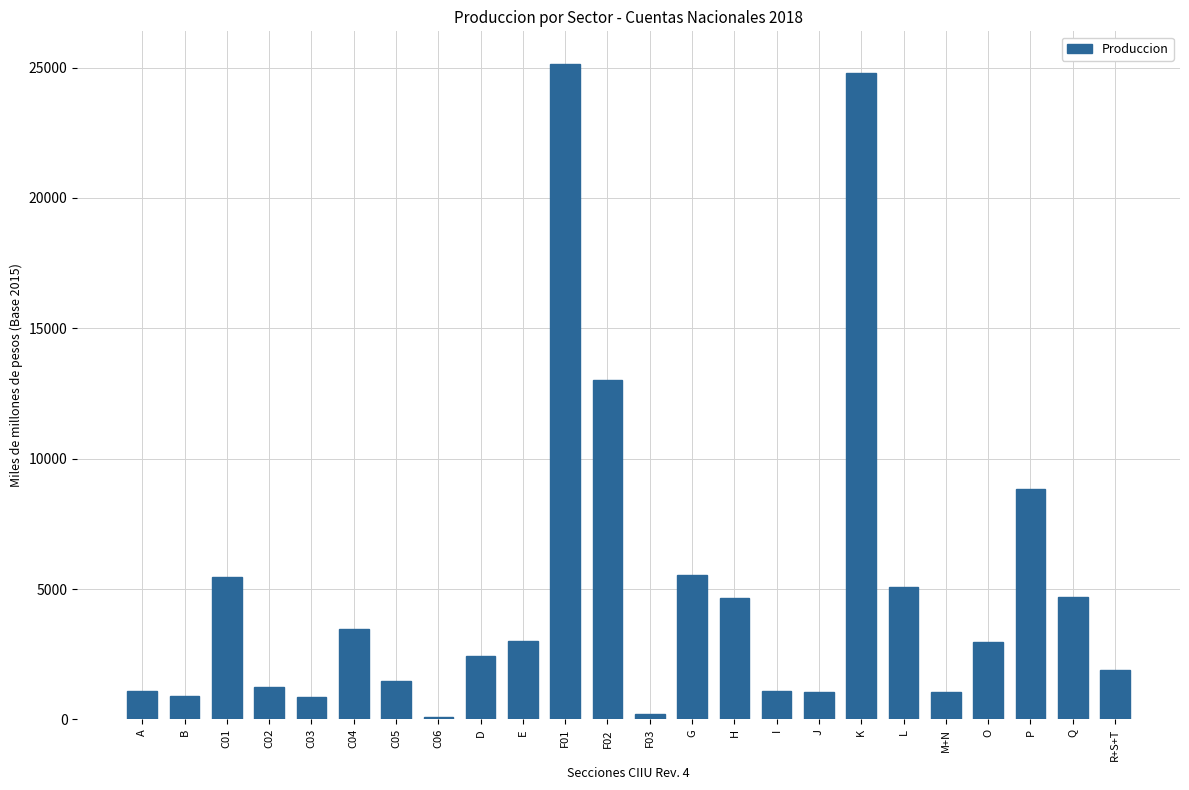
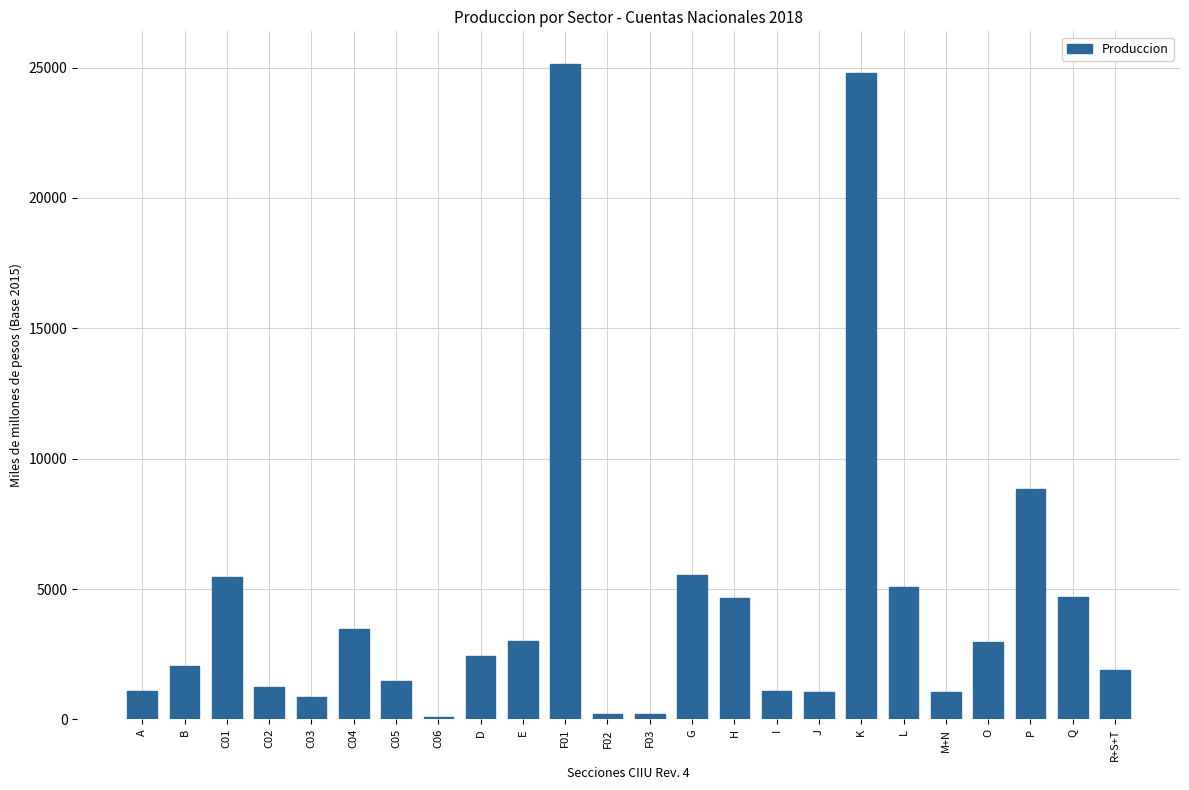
B: 900 -> 2000
F02: 13000 -> 200
